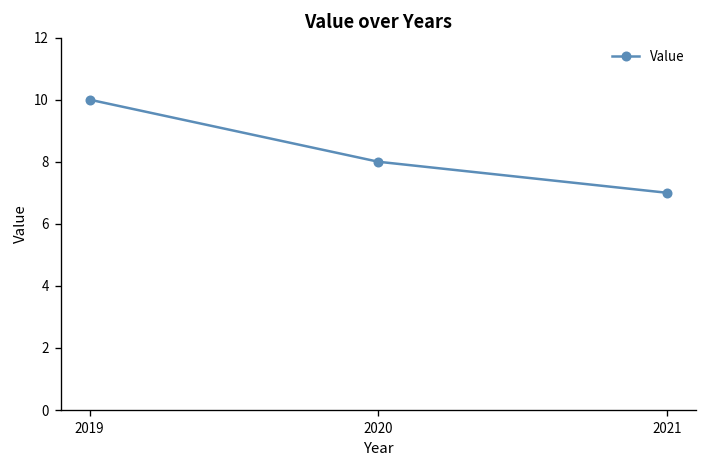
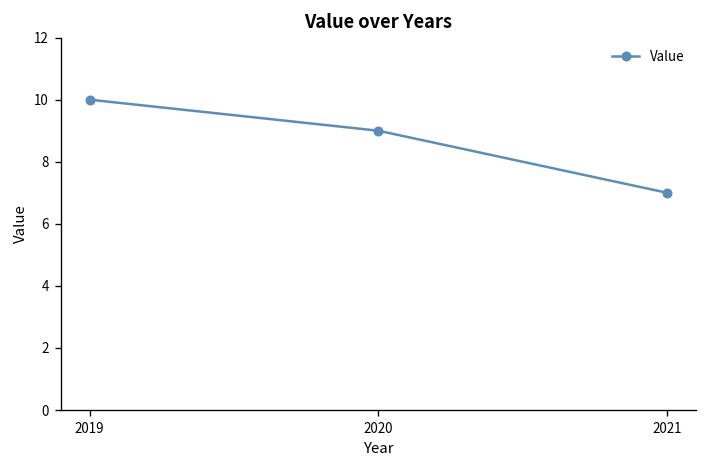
2020: 8 -> 9
